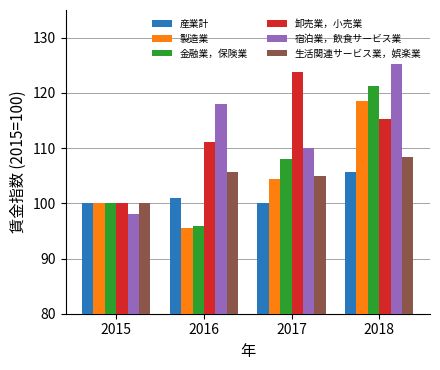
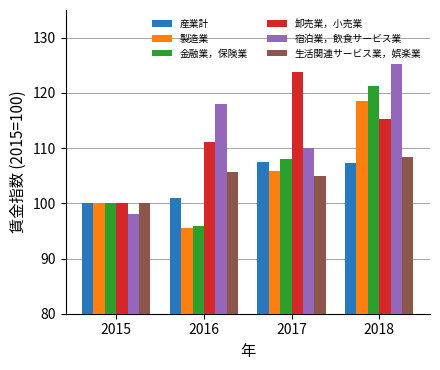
産業計, 2017: 100 -> 107
製造業, 2017: 104 -> 106
産業計, 2018: 106 -> 107
